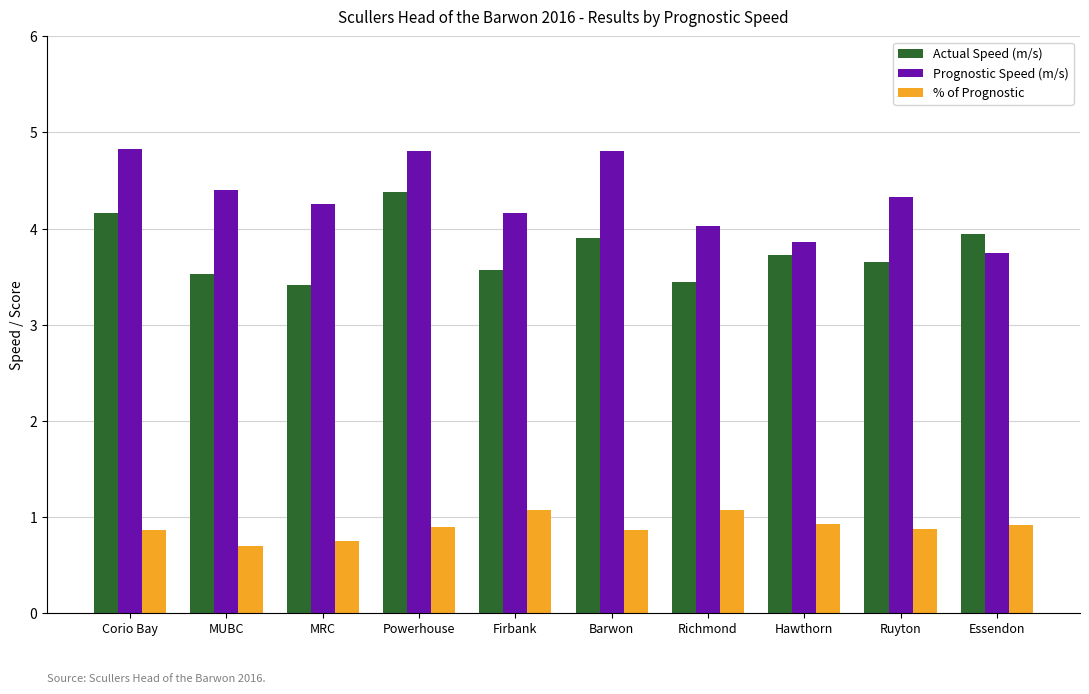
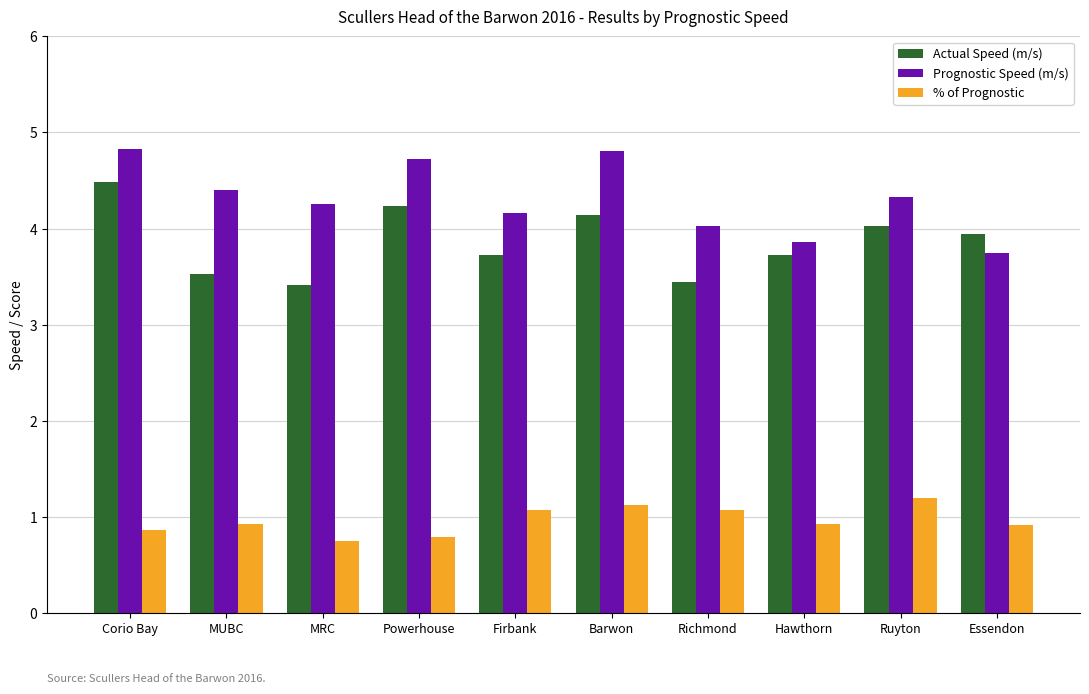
Actual Speed (m/s), Corio Bay: 4.2 -> 4.5
% of Prognostic, MUBC: 0.7 -> 0.9
Actual Speed (m/s), Powerhouse: 4.4 -> 4.2
Prognostic Speed (m/s), Powerhouse: 4.8 -> 4.7
% of Prognostic, Powerhouse: 0.9 -> 0.8
Actual Speed (m/s), Firbank: 3.6 -> 3.7
Actual Speed (m/s), Barwon: 3.9 -> 4.1
% of Prognostic, Barwon: 0.9 -> 1.1
Actual Speed (m/s), Ruyton: 3.7 -> 4.0
% of Prognostic, Ruyton: 0.9 -> 1.2
